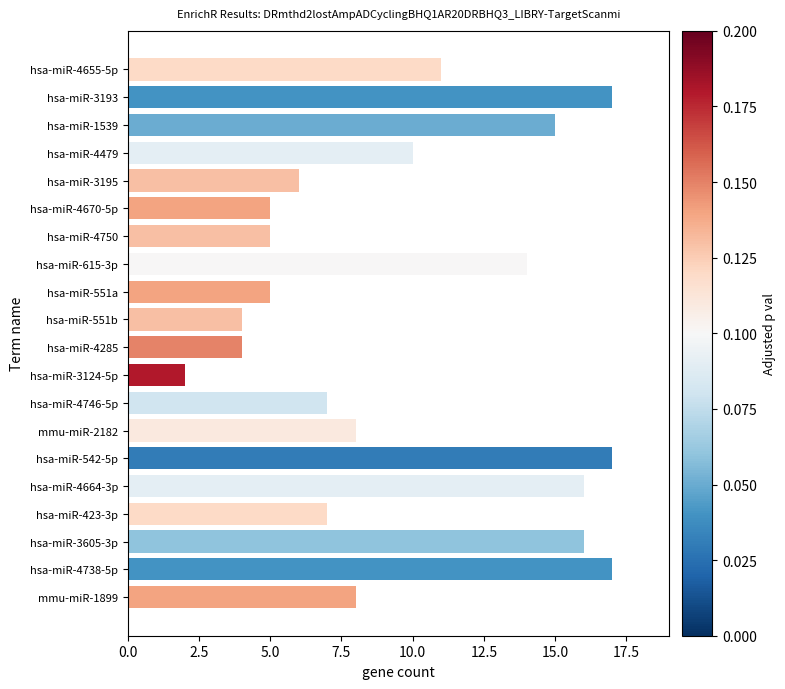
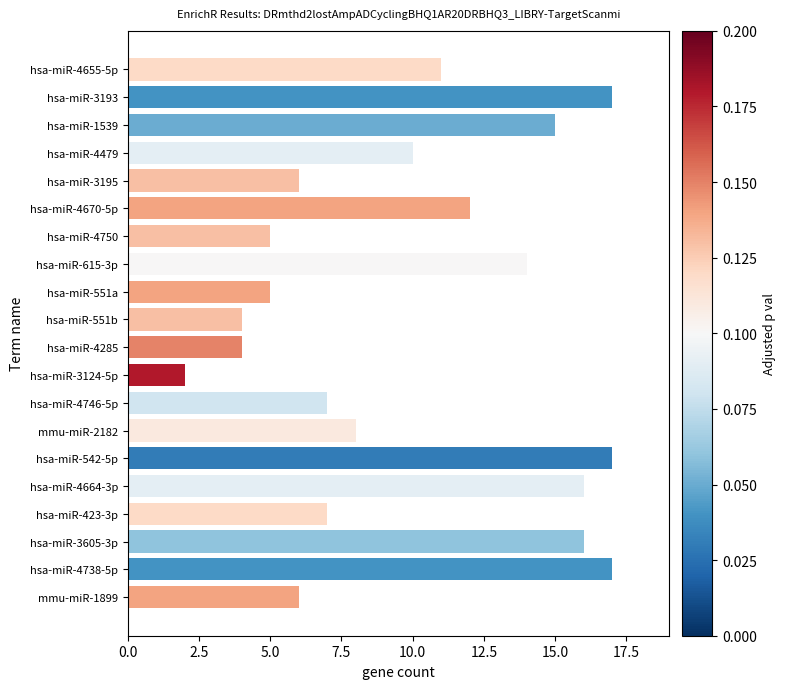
hsa-miR-4670-5p: 5 -> 12
mmu-miR-1899: 8 -> 6
